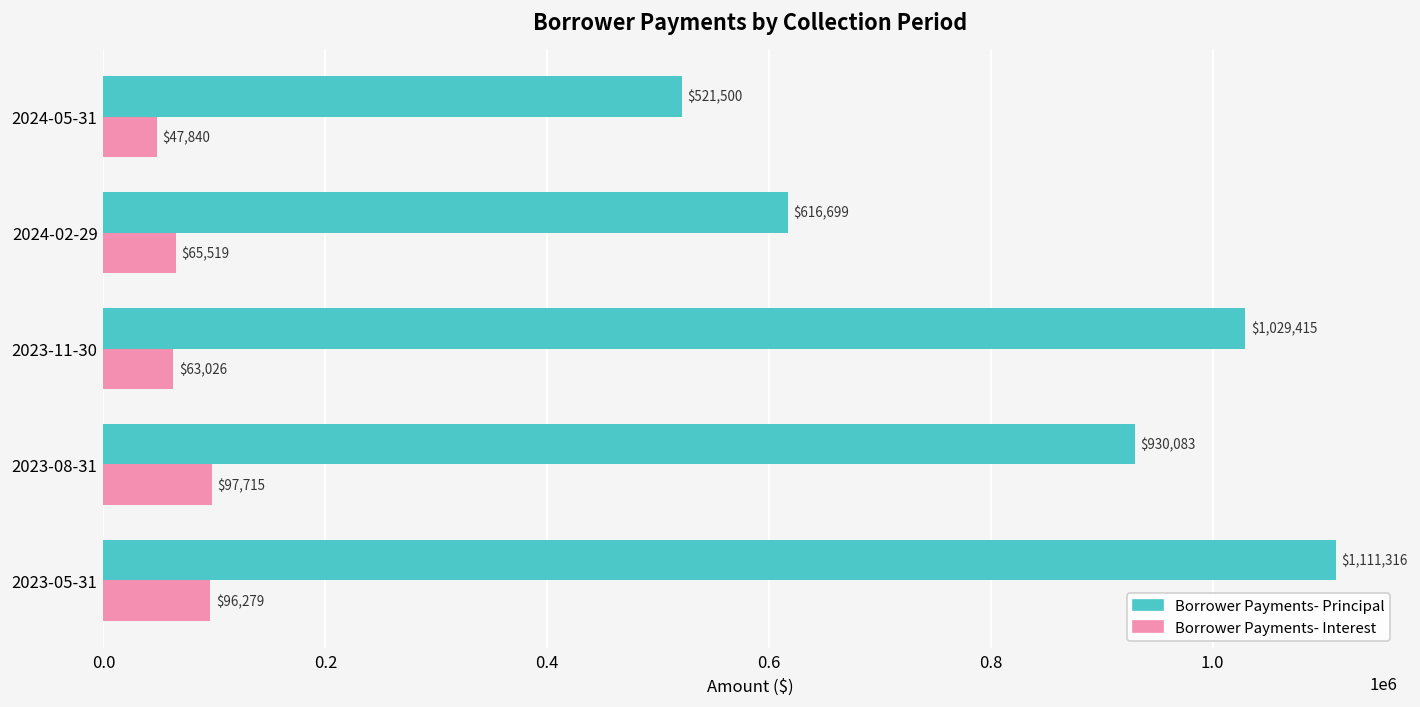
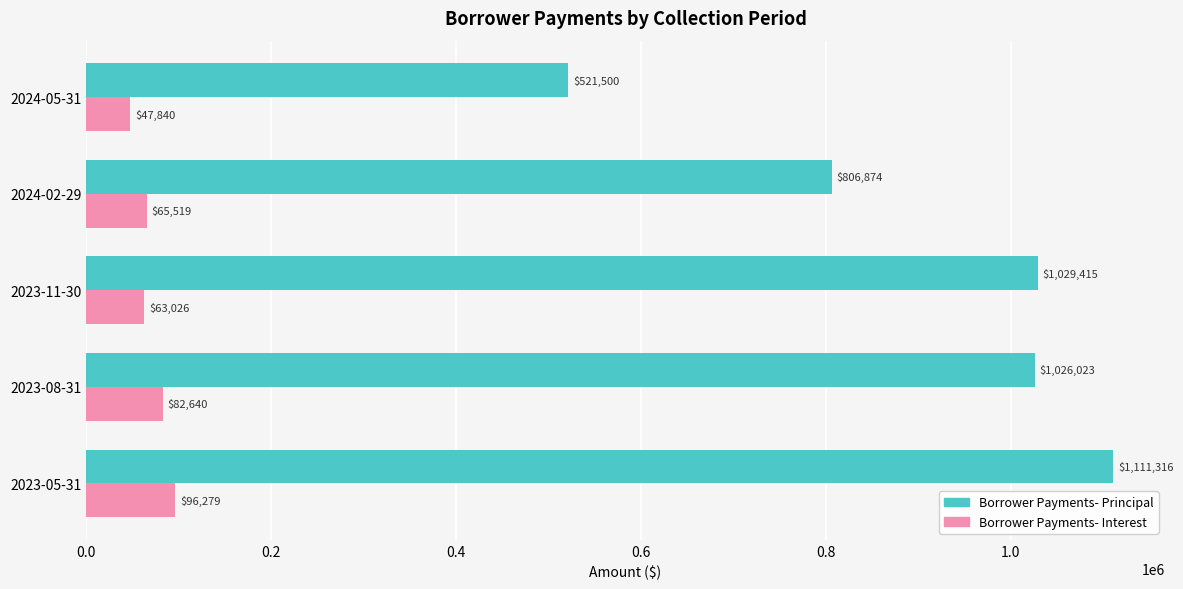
Borrower Payments- Principal, 2024-02-29: $616,699 -> $806,874
Borrower Payments- Principal, 2023-08-31: $930,083 -> $1,026,023
Borrower Payments- Interest, 2023-08-31: $97,715 -> $82,640
